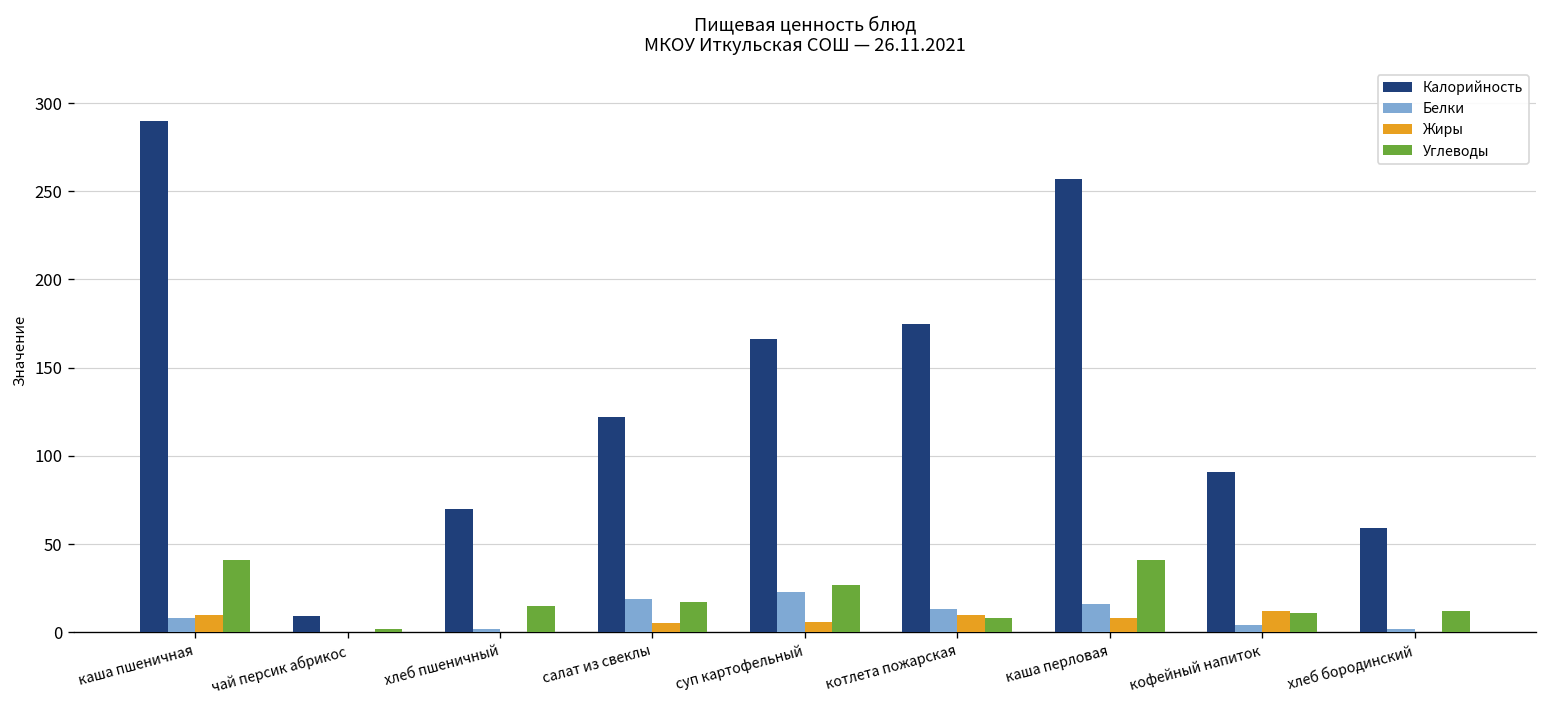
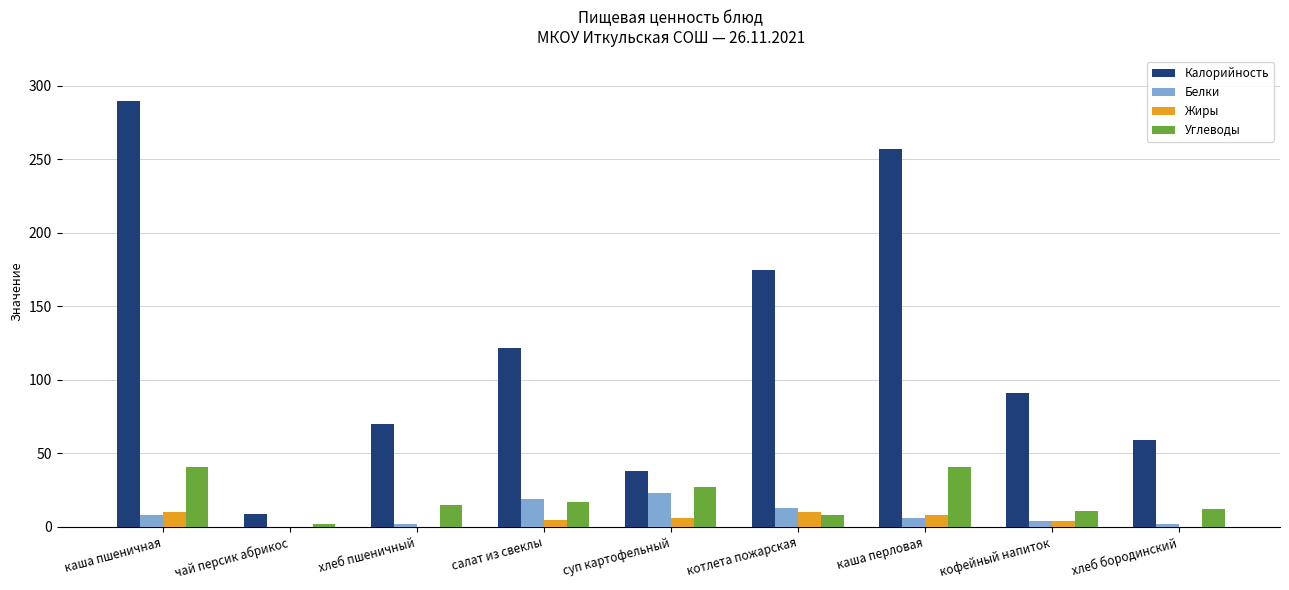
Калорийность, суп картофельный: 166 -> 38
Белки, каша перловая: 16 -> 6
Жиры, кофейный напиток: 12 -> 4
